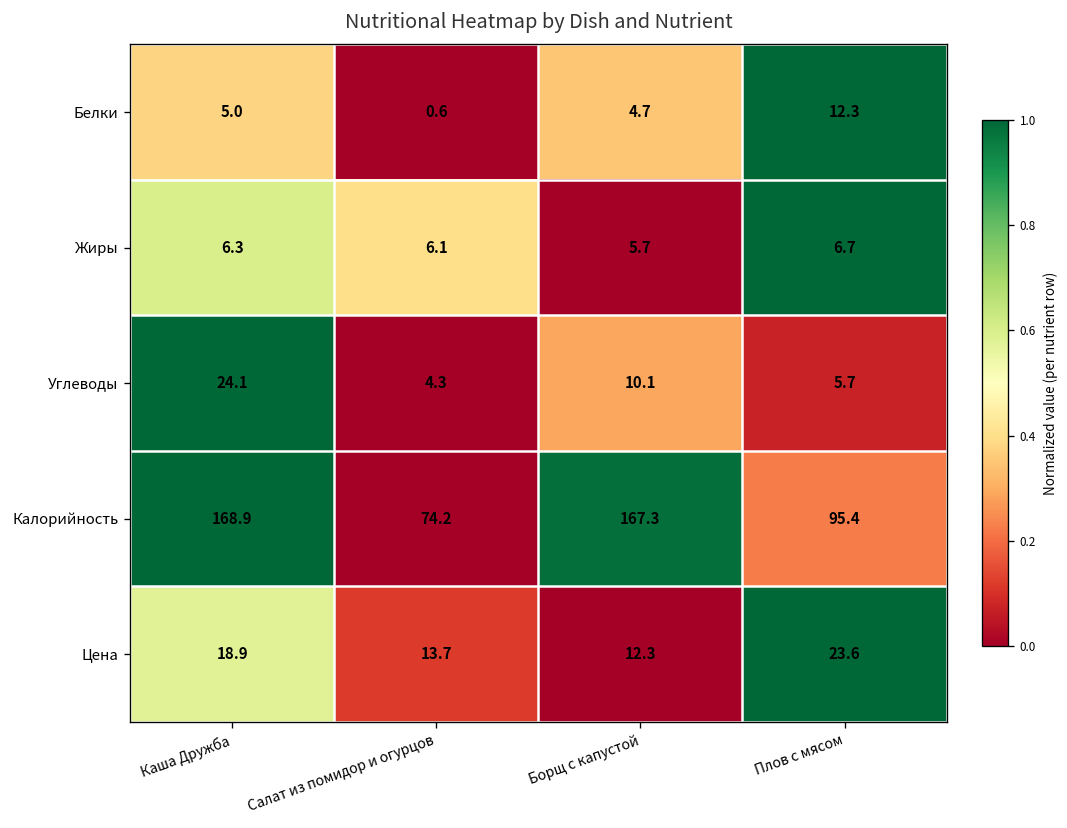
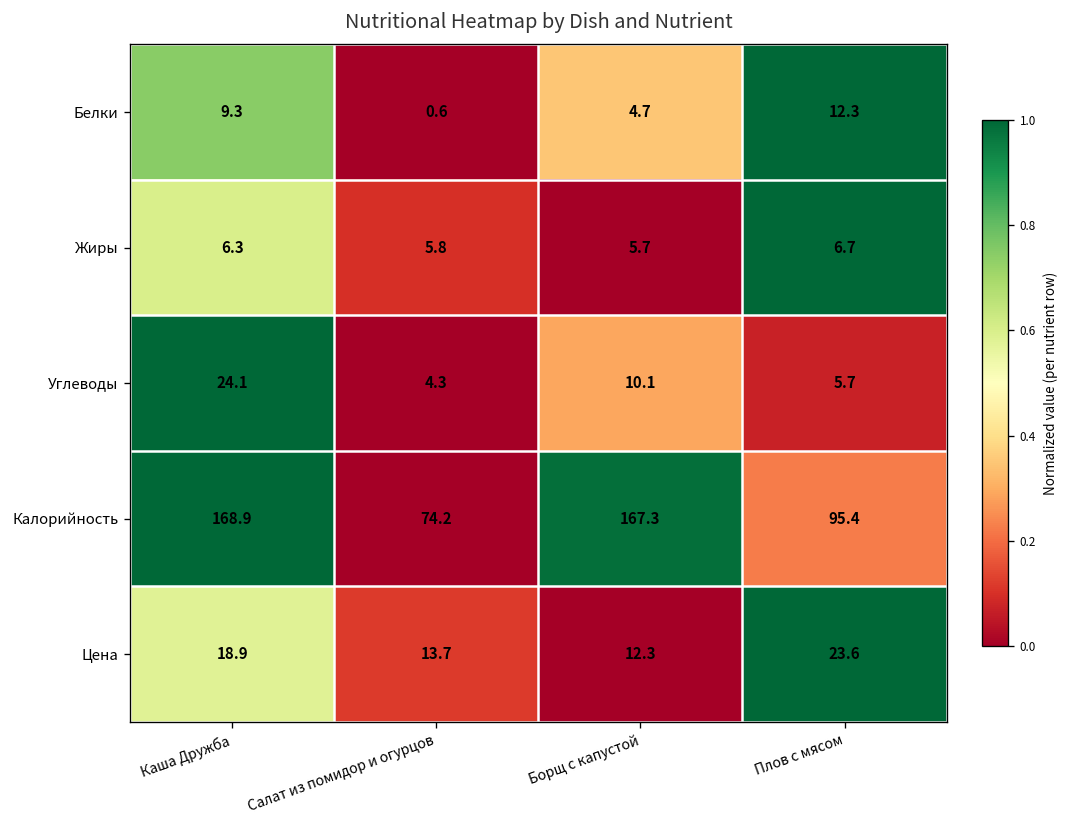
Белки, Каша Дружба: 5.0 -> 9.3
Жиры, Салат из помидор и огурцов: 6.1 -> 5.8
